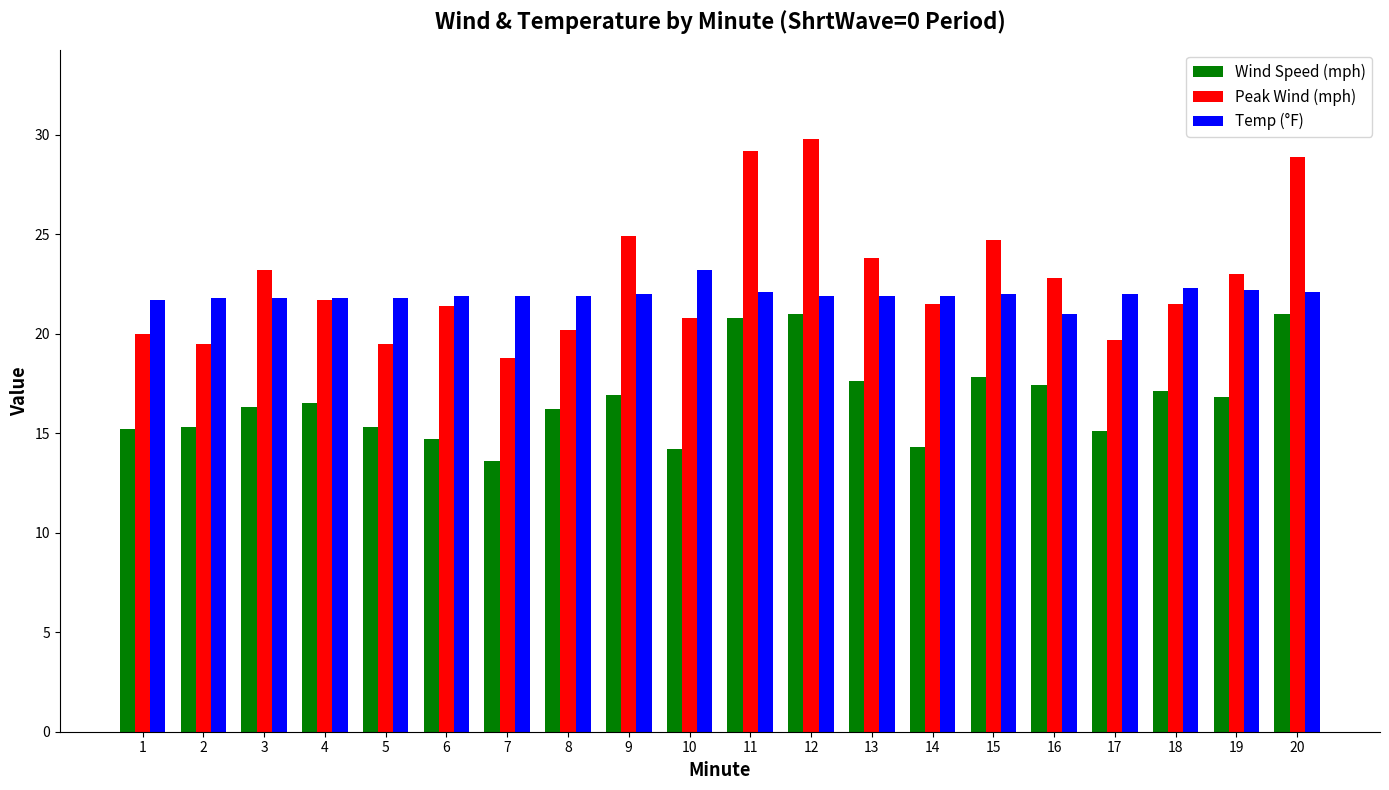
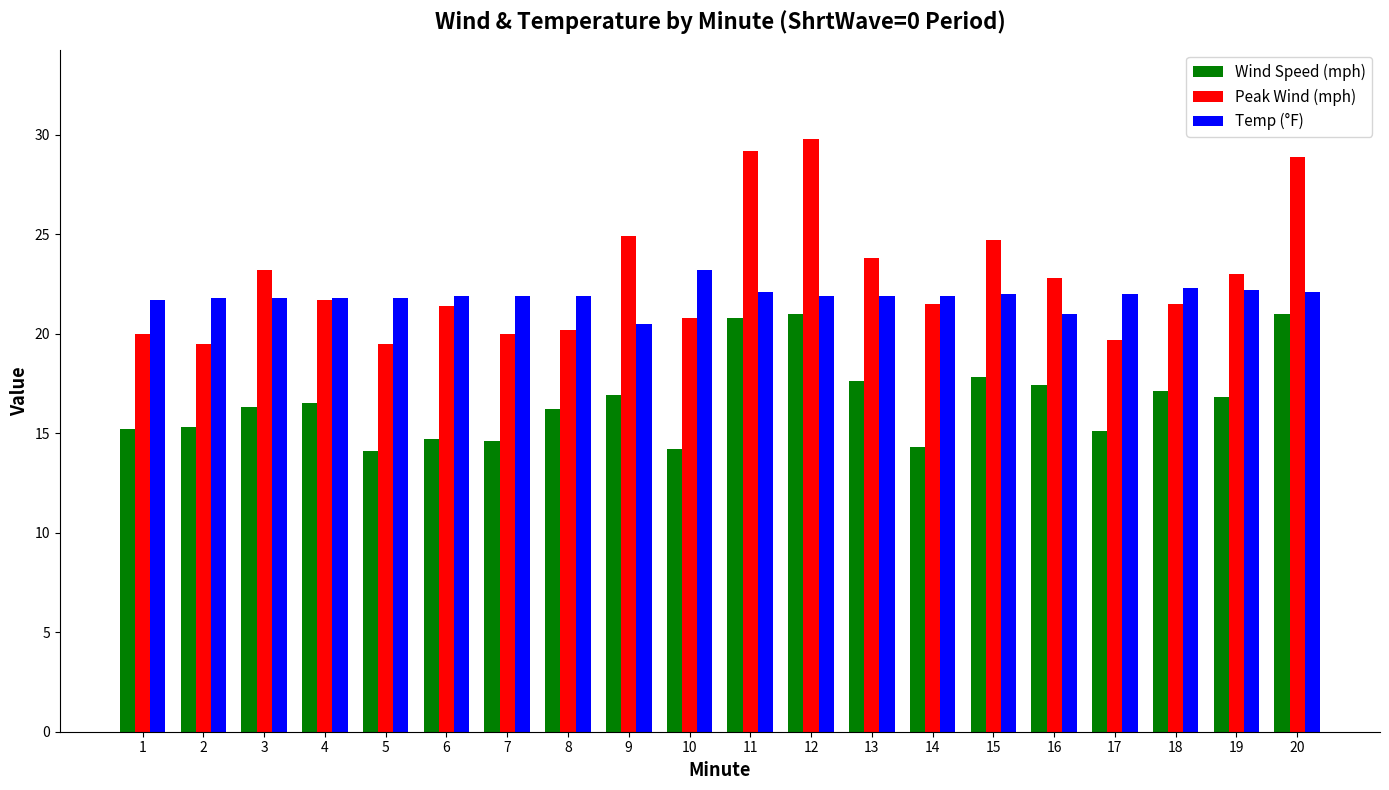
Wind Speed (mph), 5: 15.3 -> 14.1
Wind Speed (mph), 7: 13.6 -> 14.6
Peak Wind (mph), 7: 18.8 -> 20.0
Temp (°F), 9: 22.0 -> 20.5
